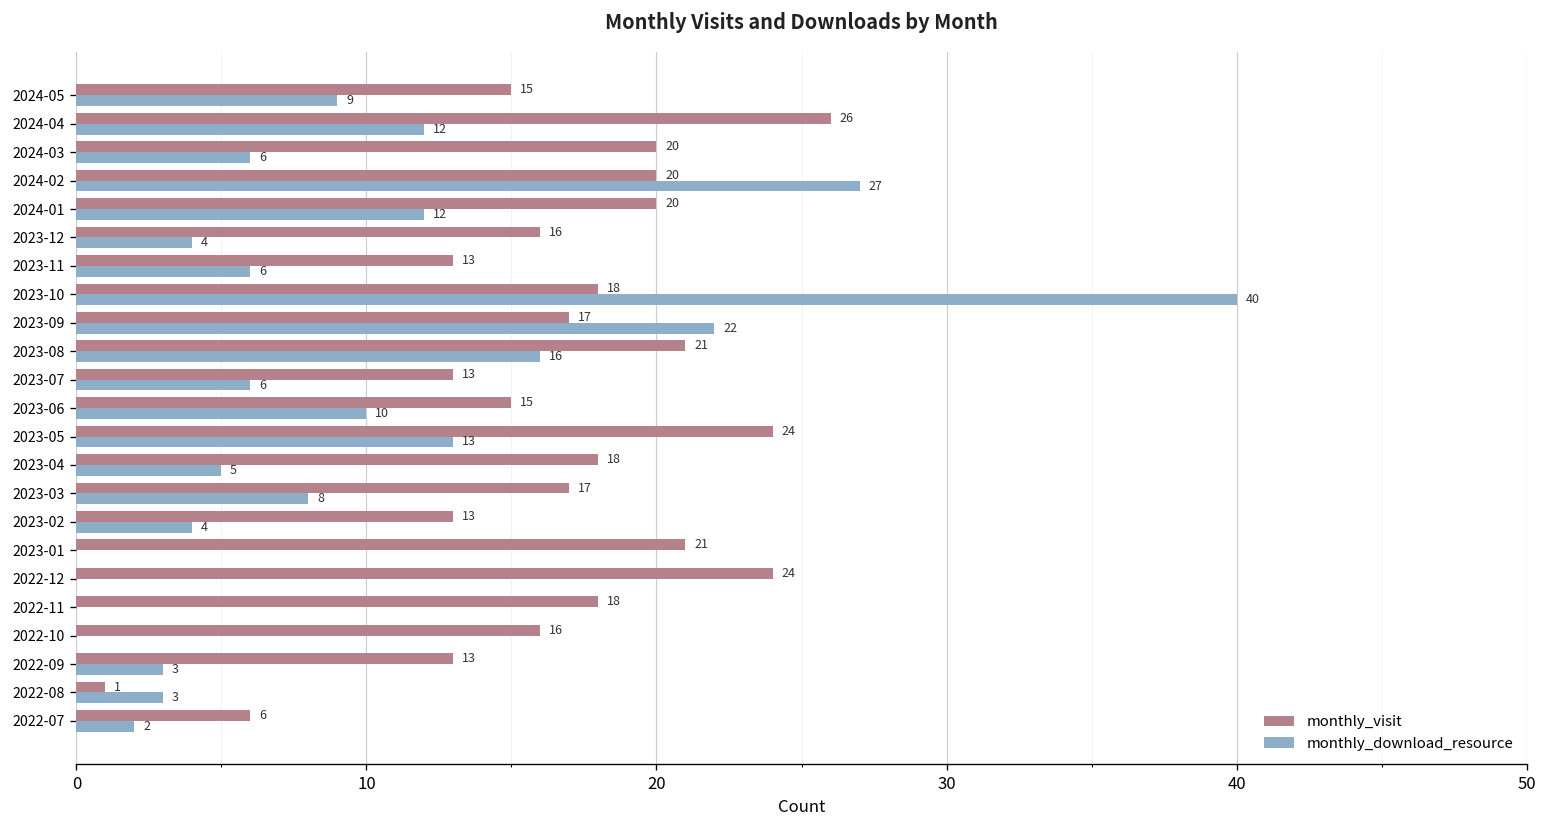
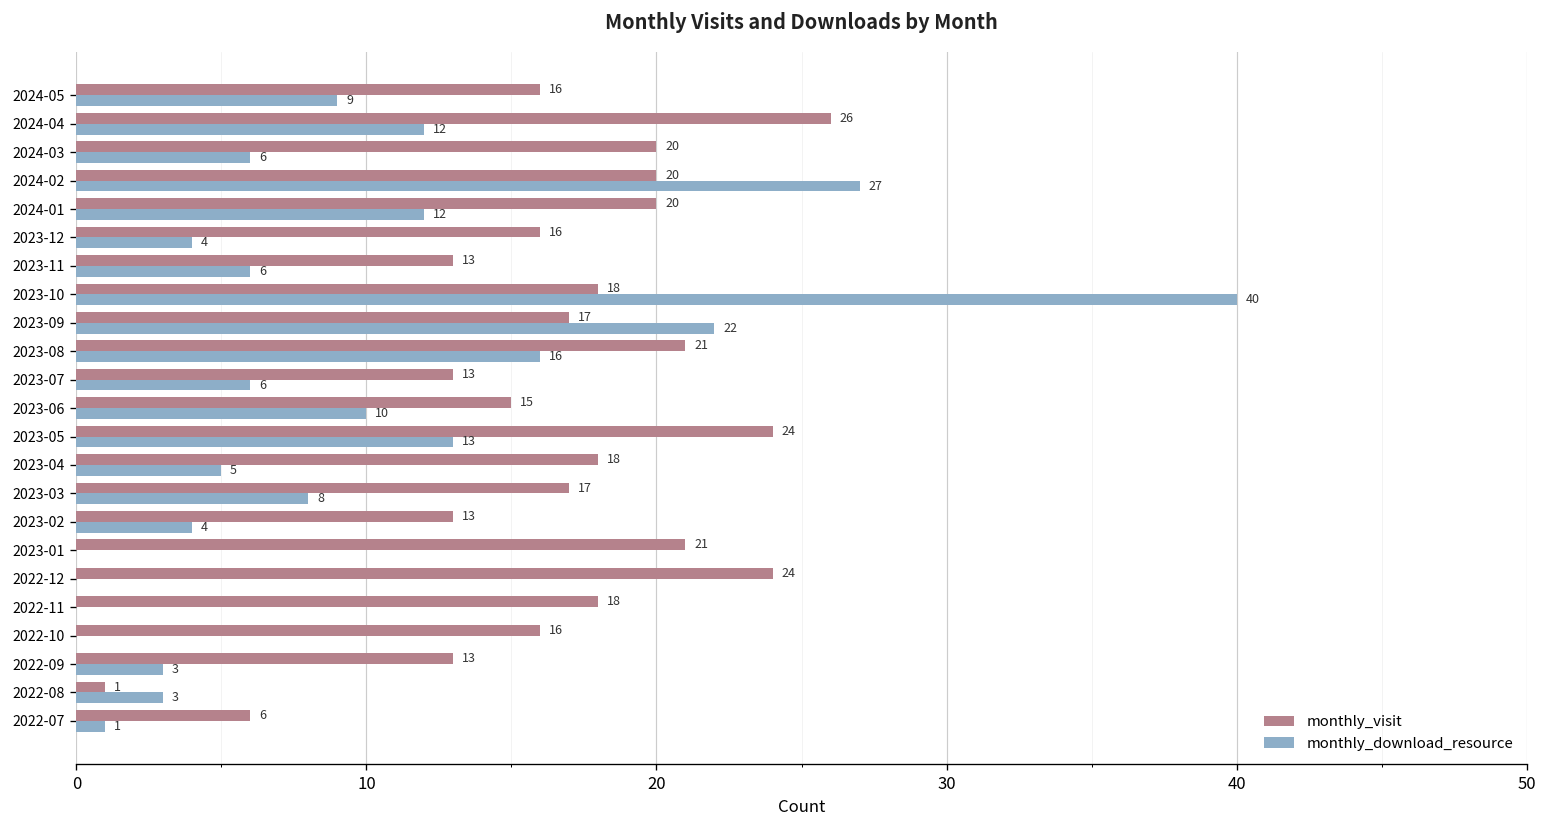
monthly_visit, 2024-05: 15 -> 16
monthly_download_resource, 2022-07: 2 -> 1
